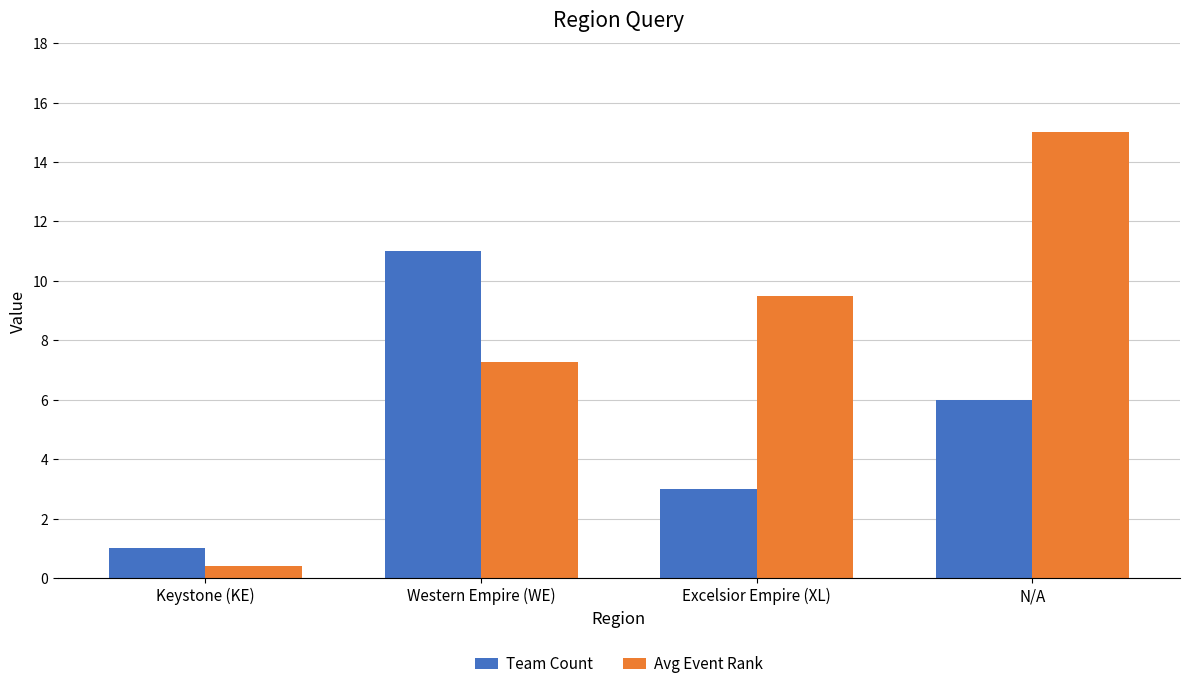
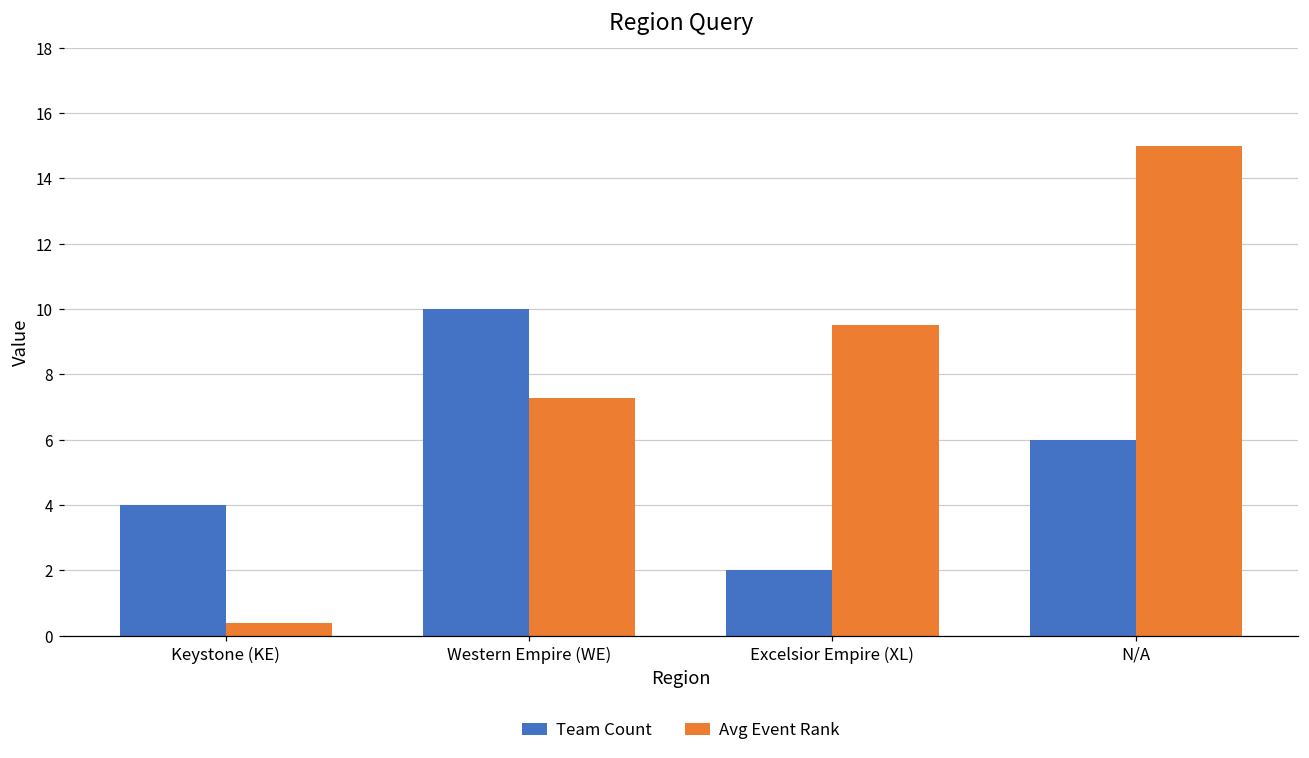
Team Count, Keystone (KE): 1 -> 4
Team Count, Western Empire (WE): 11 -> 10
Team Count, Excelsior Empire (XL): 3 -> 2
